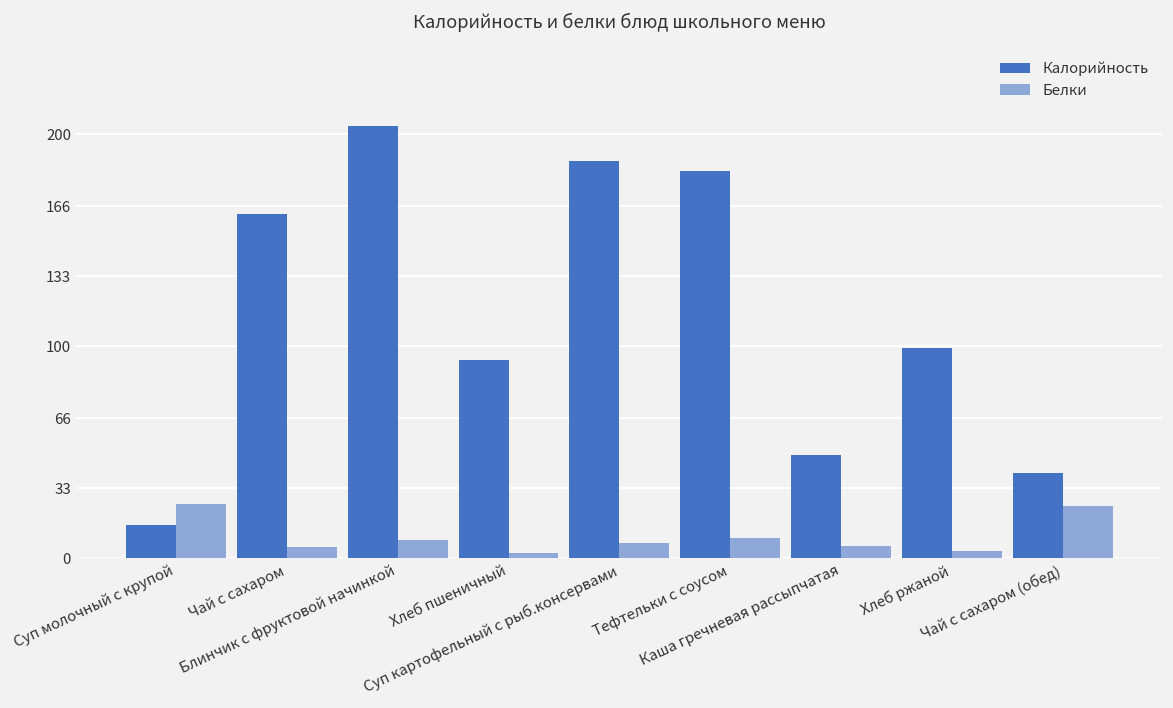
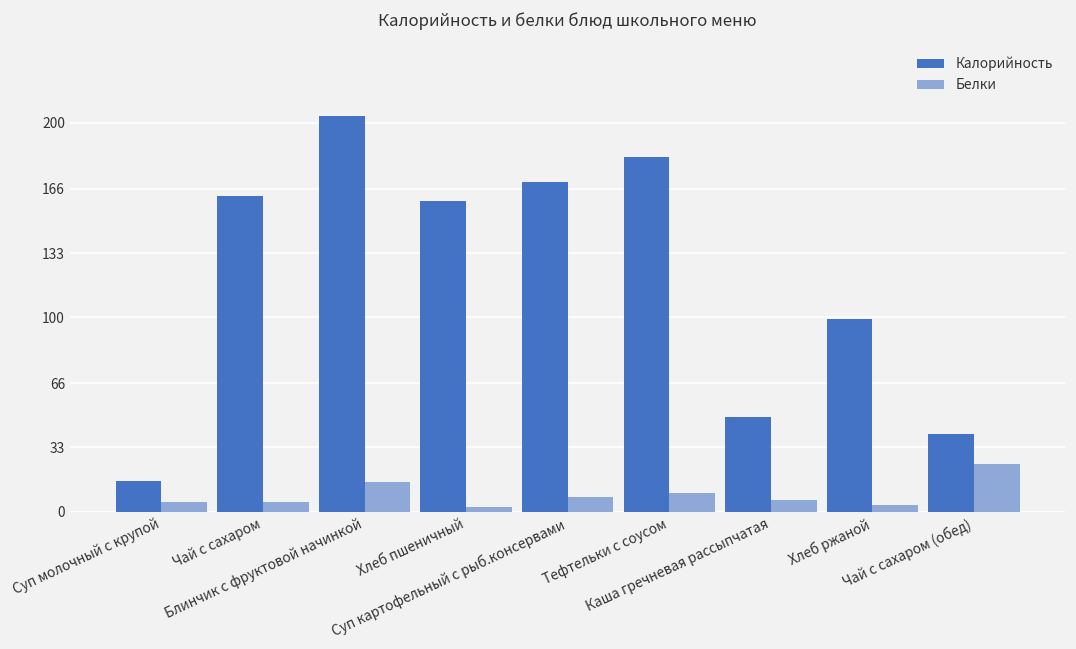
Белки, Суп молочный с крупой: 25 -> 5
Белки, Блинчик с фруктовой начинкой: 8 -> 15
Калорийность, Хлеб пшеничный: 94 -> 160
Калорийность, Суп картофельный с рыб.консервами: 187 -> 170
